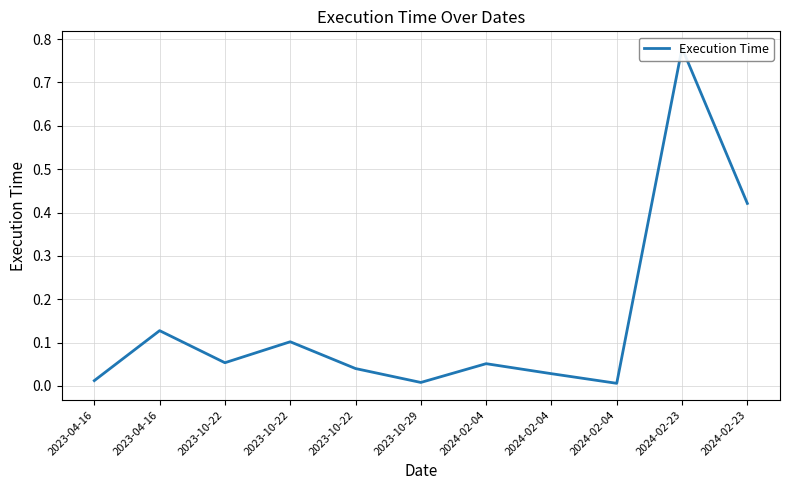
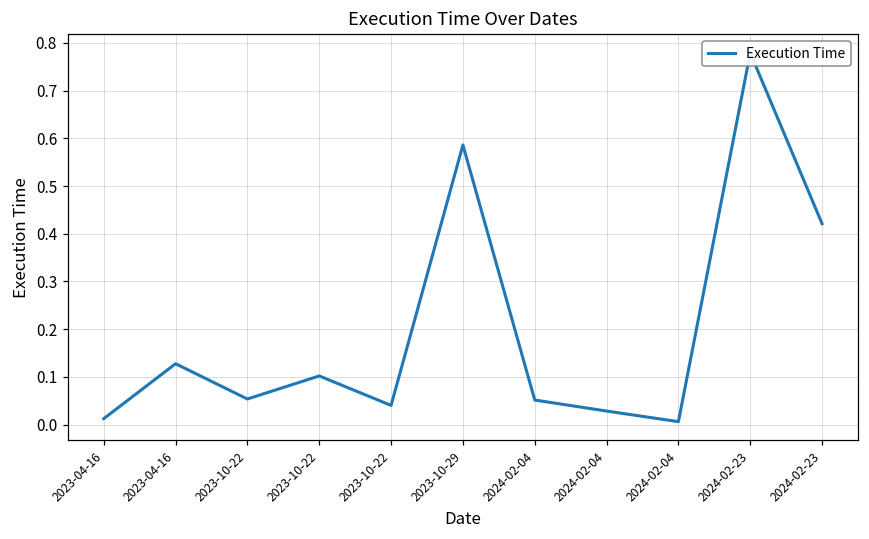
2023-10-29: 0.01 -> 0.59
